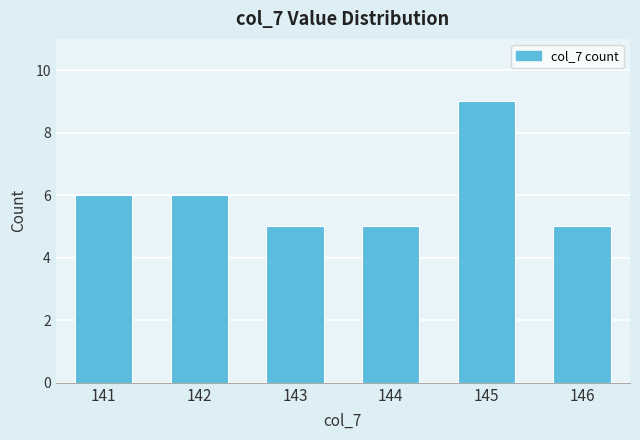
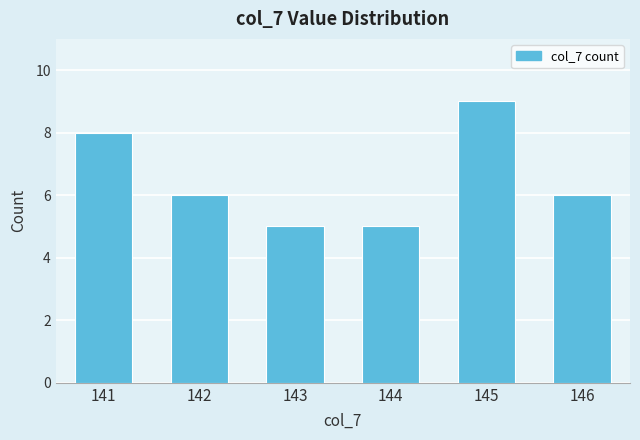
141: 6 -> 8
146: 5 -> 6
